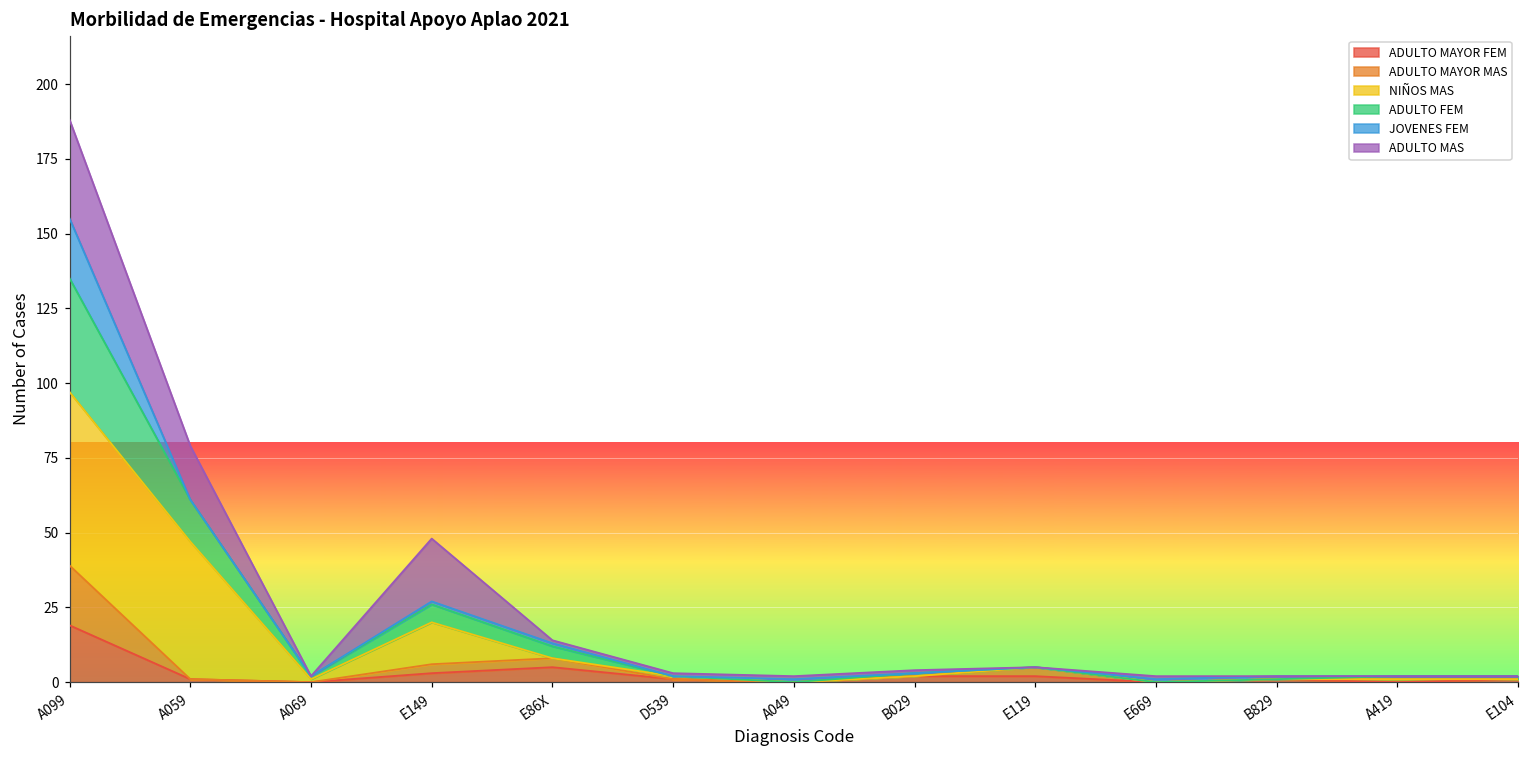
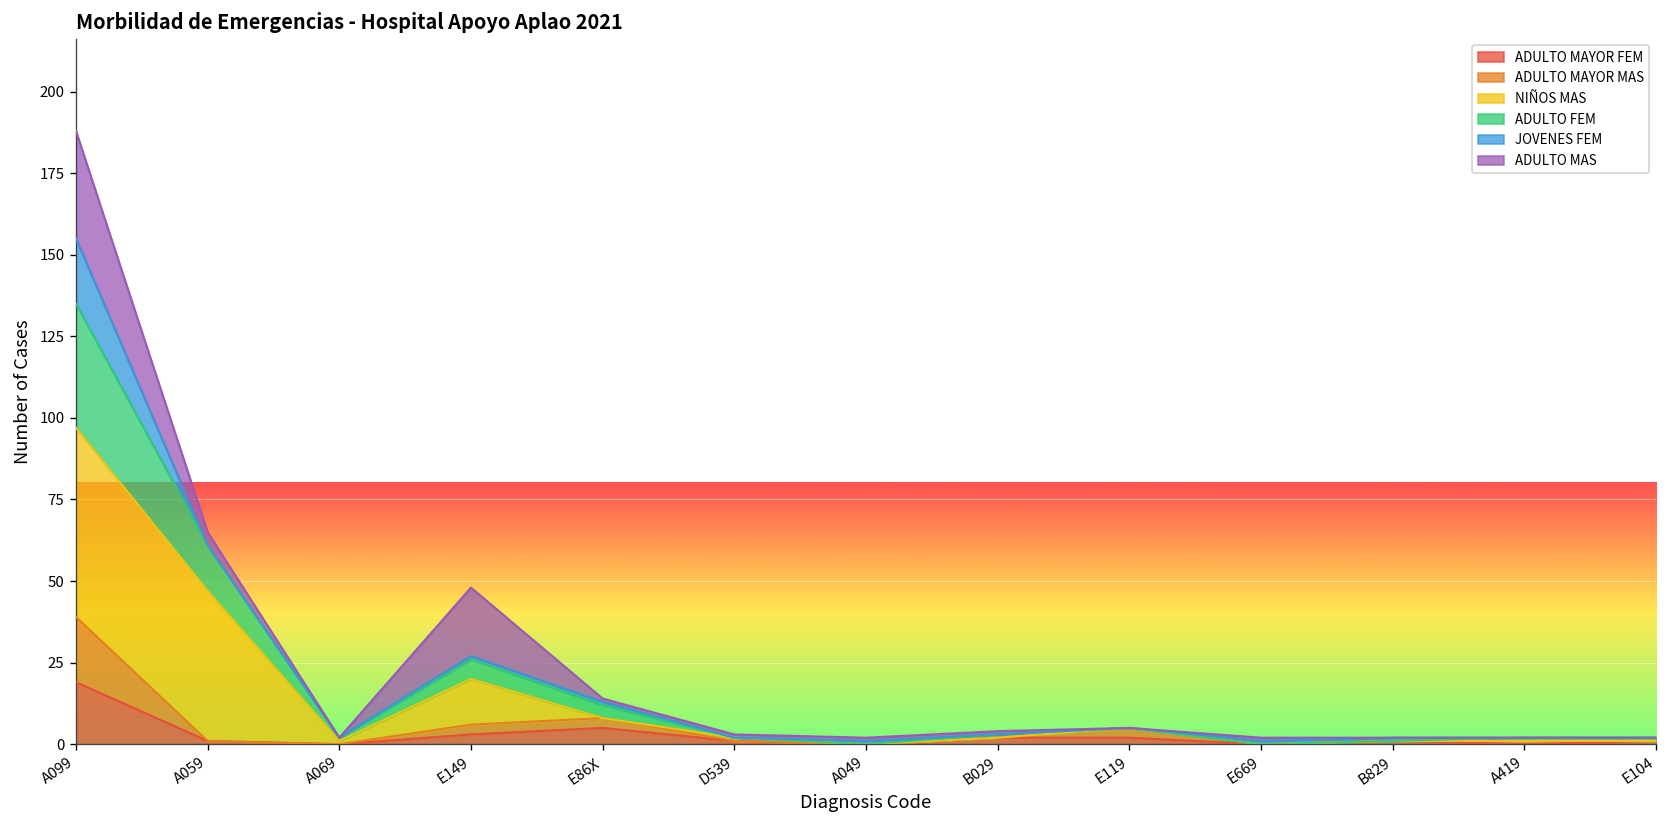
ADULTO MAS, A059: 18 -> 4
